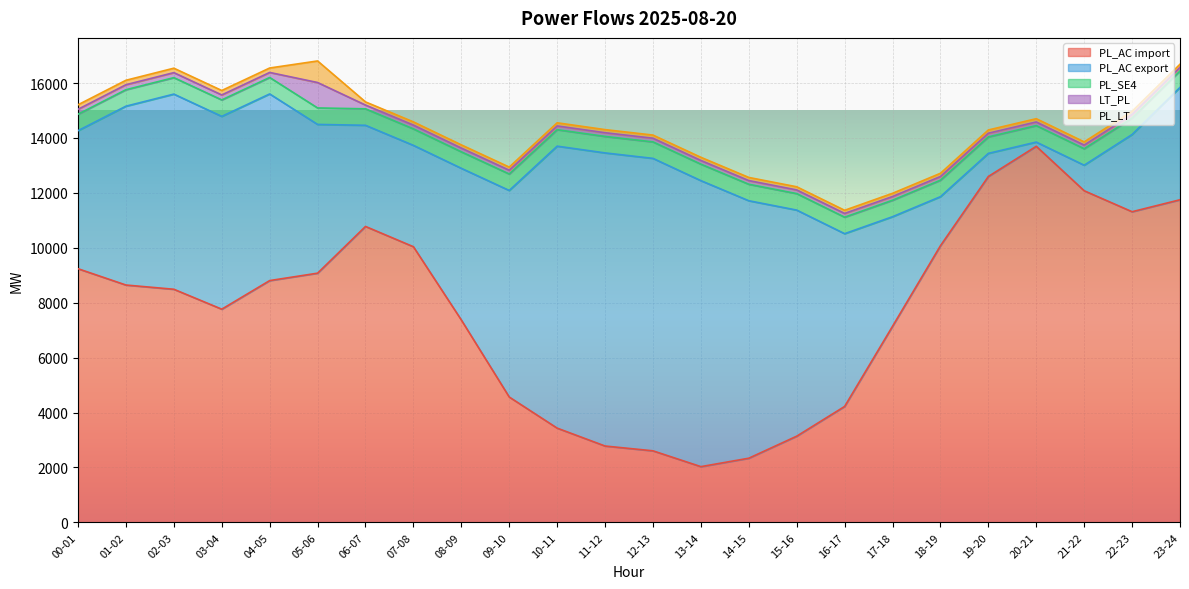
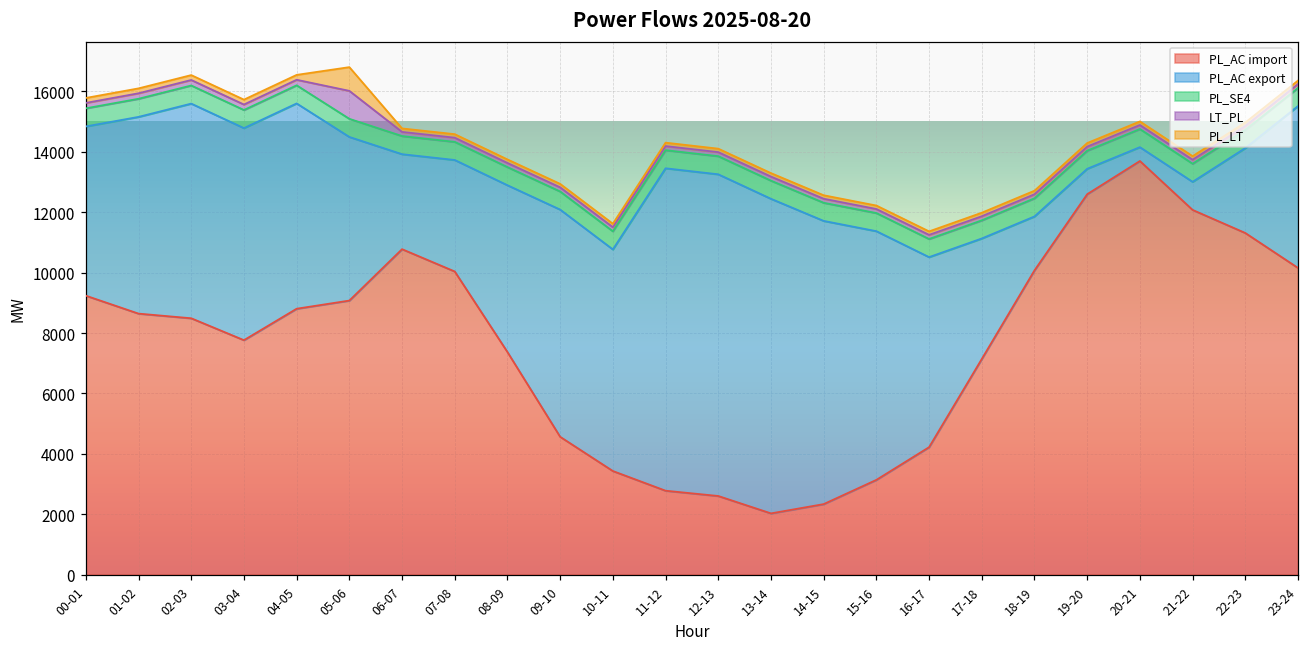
PL_AC export, 00-01: 5000 -> 5600
PL_AC export, 06-07: 3700 -> 3100
PL_AC export, 10-11: 10300 -> 7300
PL_AC export, 20-21: 200 -> 500
PL_AC import, 23-24: 11700 -> 10200
PL_AC export, 23-24: 4100 -> 5400
